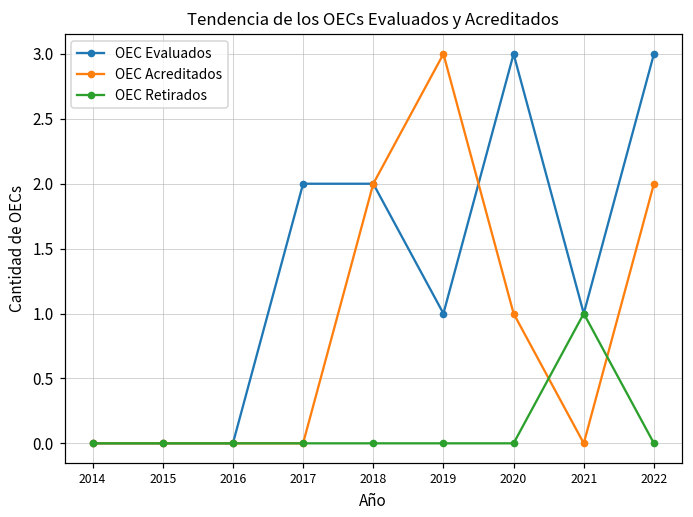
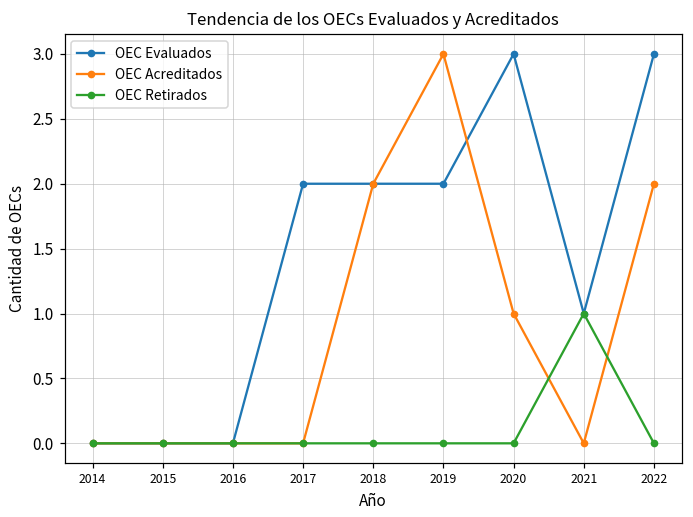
OEC Evaluados, 2019: 1 -> 2
